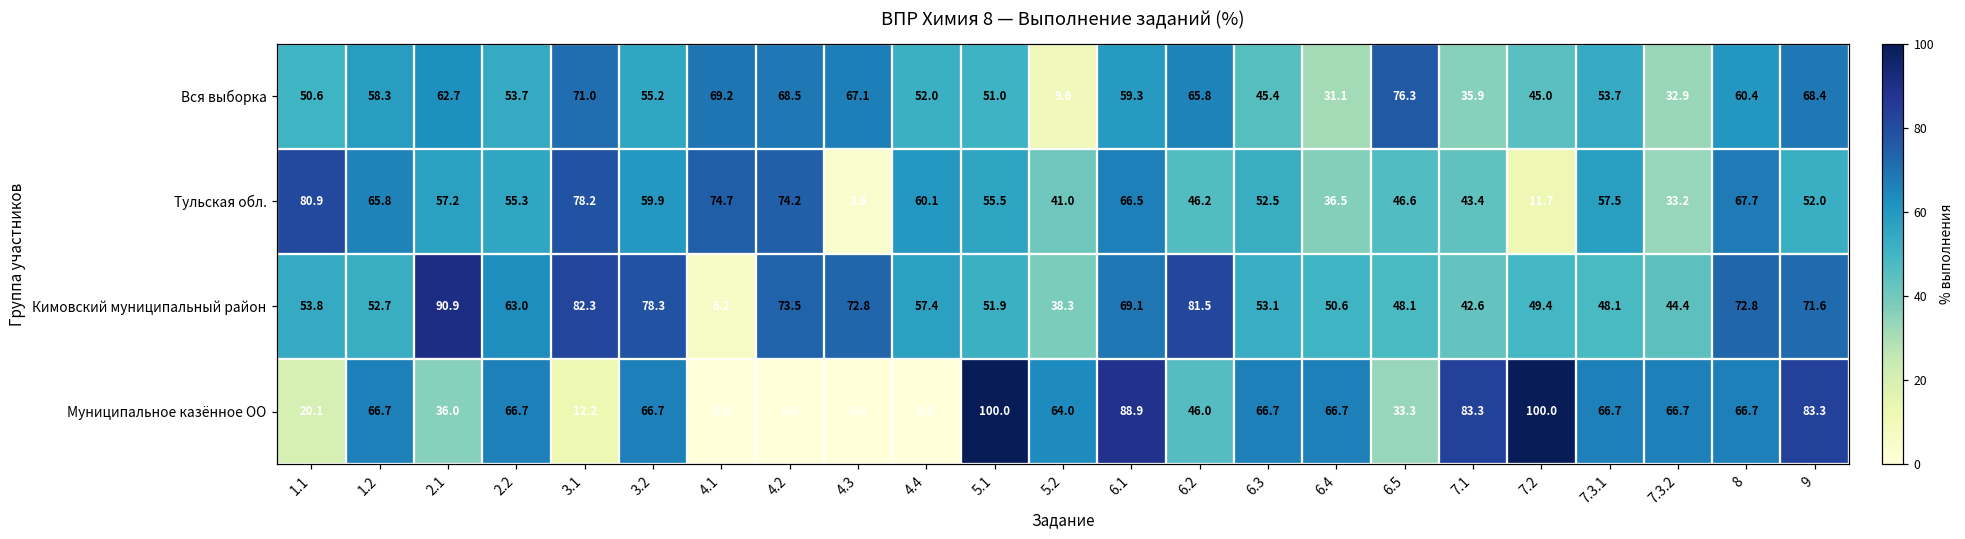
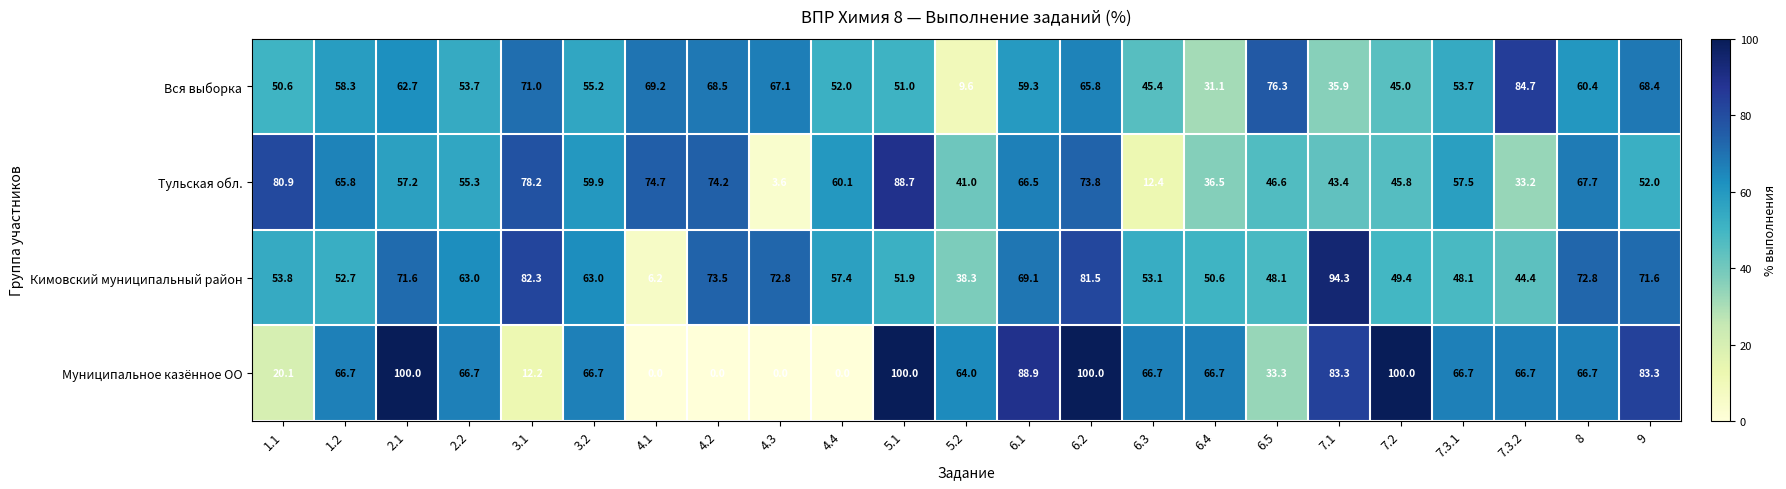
Вся выборка, 7.3.2: 32.9 -> 84.7
Тульская обл., 5.1: 55.5 -> 88.7
Тульская обл., 6.2: 46.2 -> 73.8
Тульская обл., 6.3: 52.5 -> 12.4
Тульская обл., 7.2: 11.7 -> 45.8
Кимовский муниципальный район, 2.1: 90.9 -> 71.6
Кимовский муниципальный район, 3.2: 78.3 -> 63.0
Кимовский муниципальный район, 7.1: 42.6 -> 94.3
Муниципальное казённое ОО, 2.1: 36.0 -> 100.0
Муниципальное казённое ОО, 6.2: 46.0 -> 100.0
